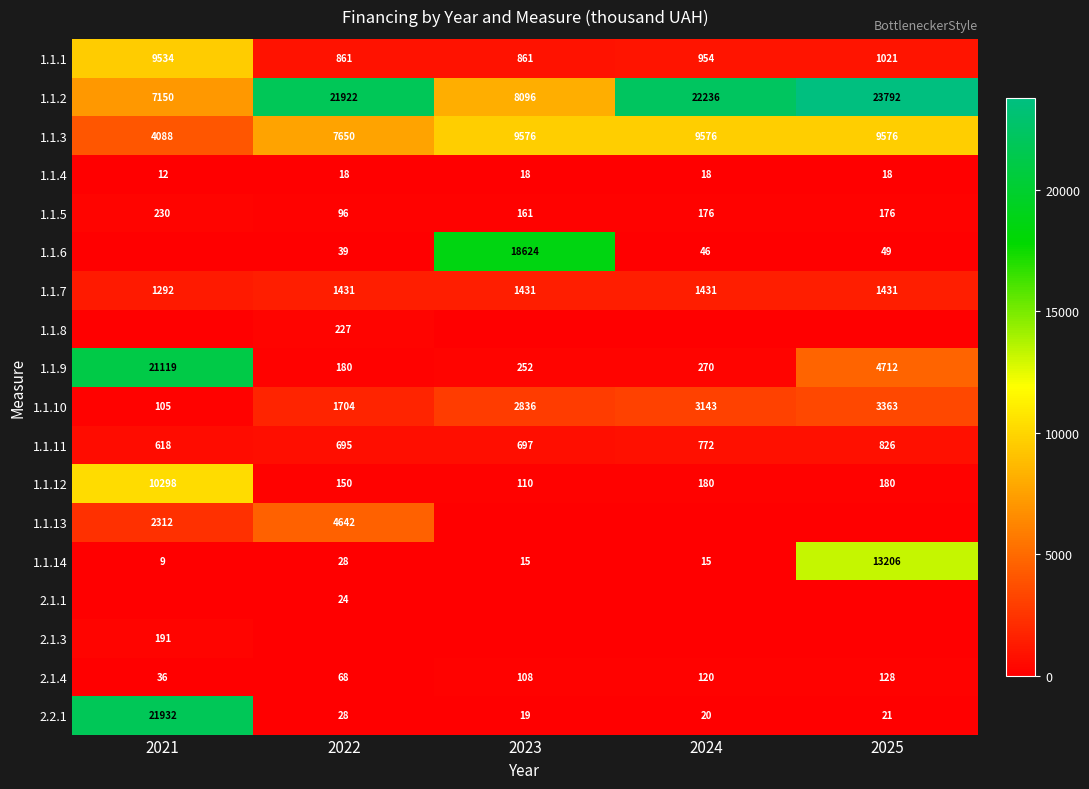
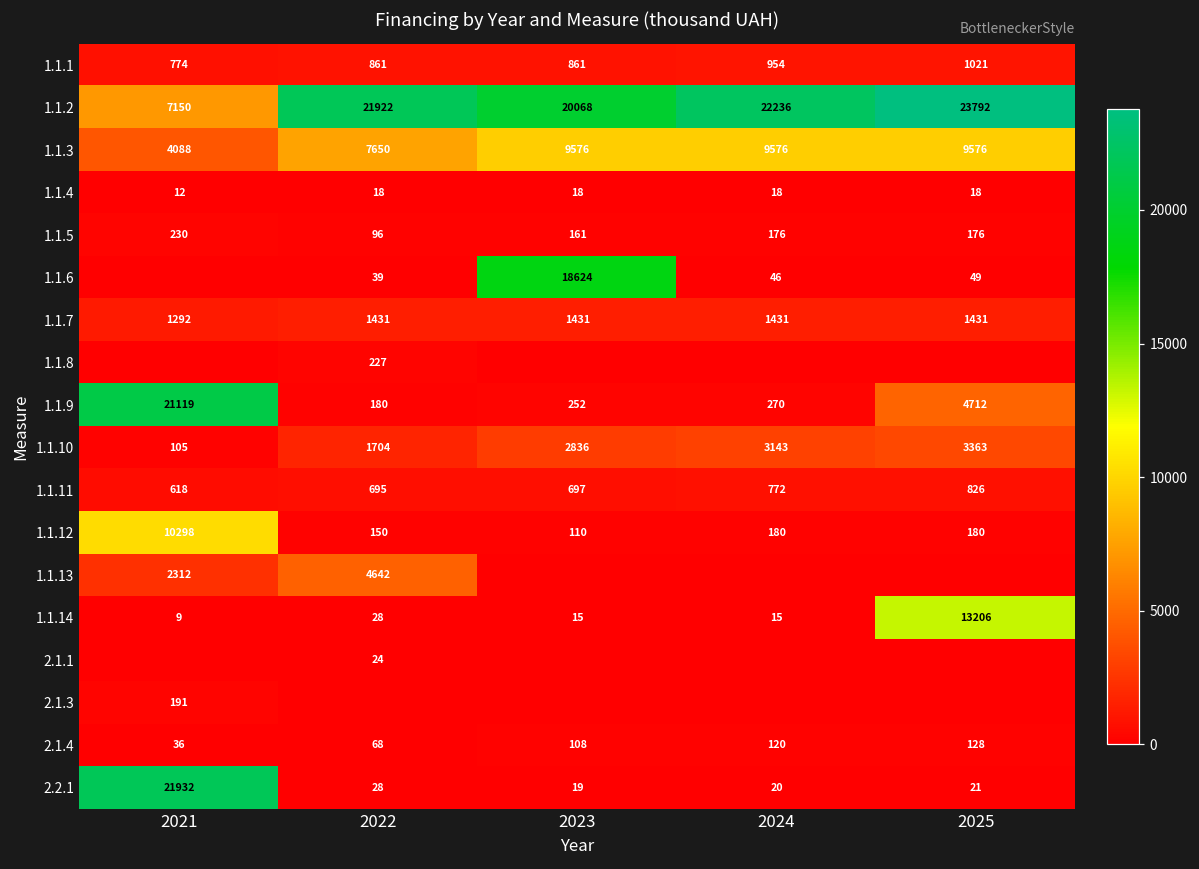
1.1.1, 2021: 9534 -> 774
1.1.2, 2023: 8096 -> 20068
